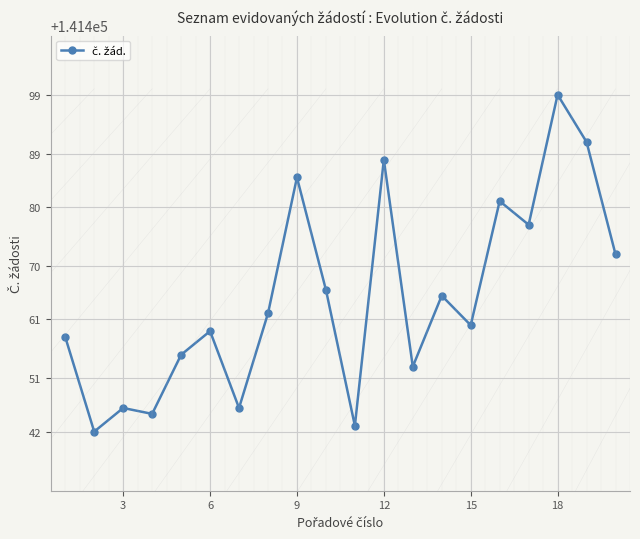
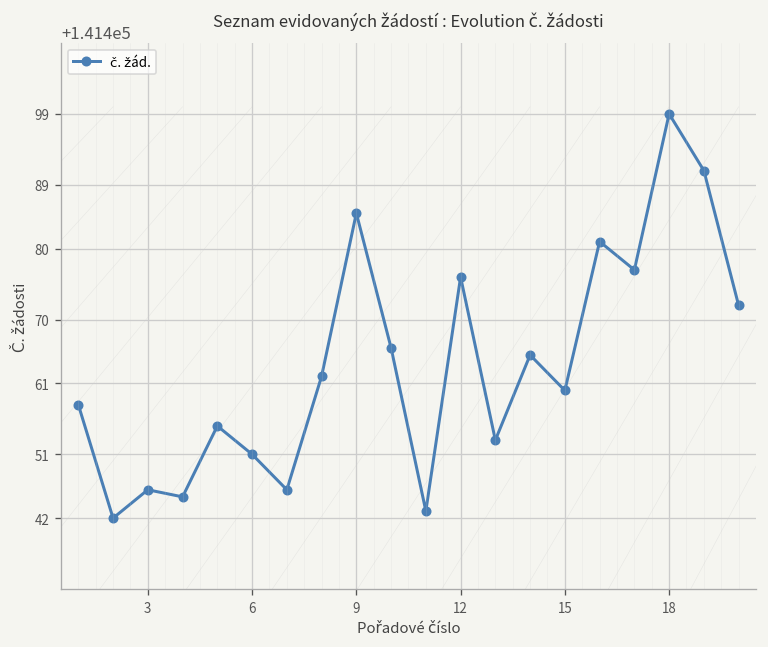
č. žád., 6: 141459 -> 141451
č. žád., 12: 141488 -> 141476
